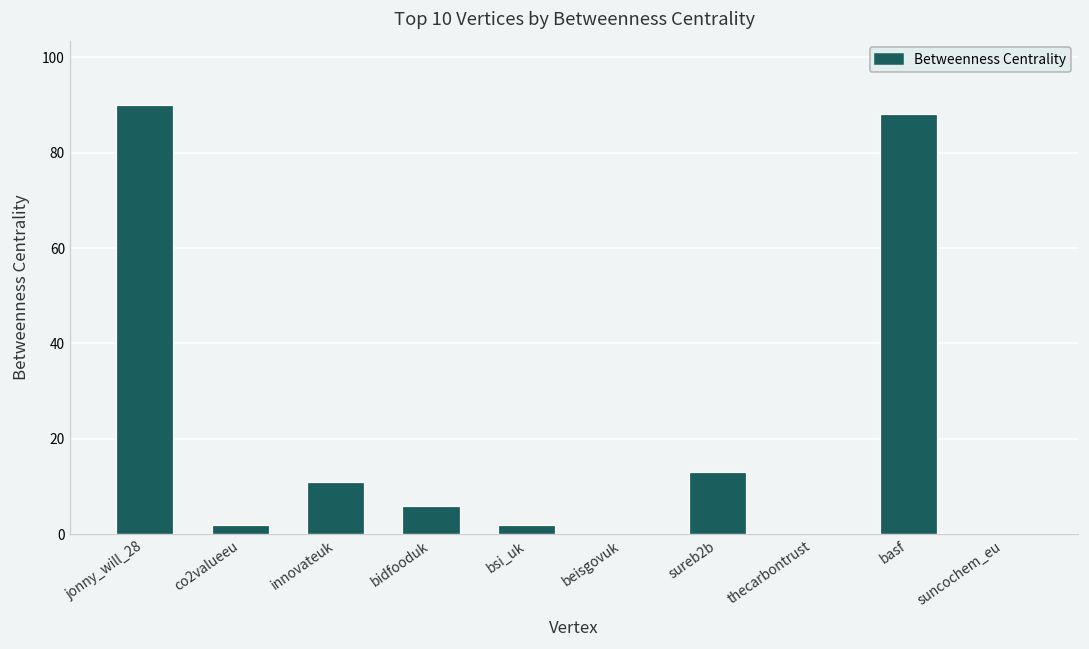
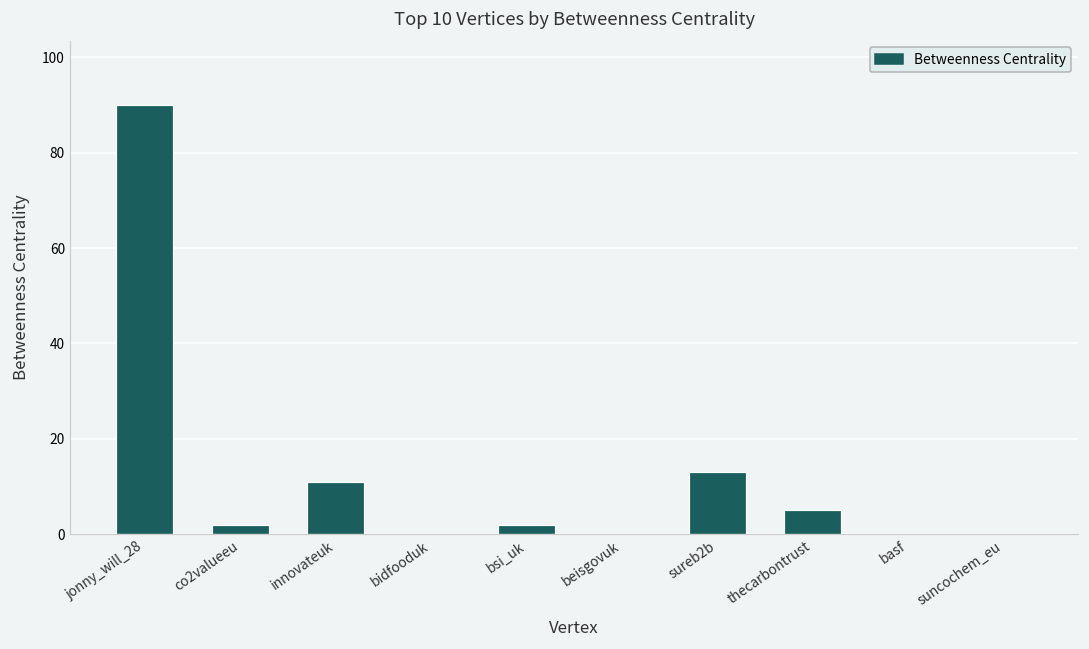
bidfooduk: 6 -> 0
thecarbontrust: 0 -> 5
basf: 88 -> 0
